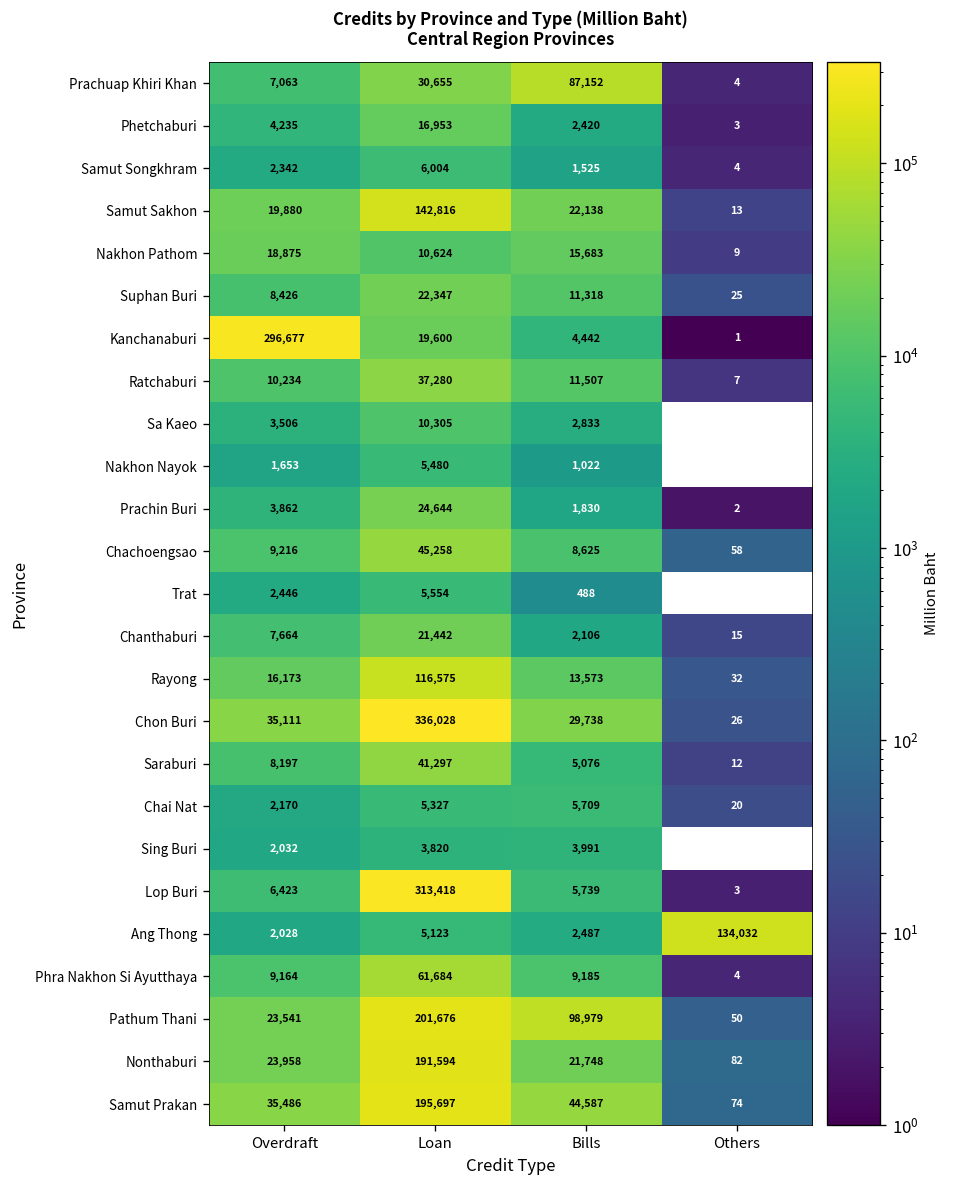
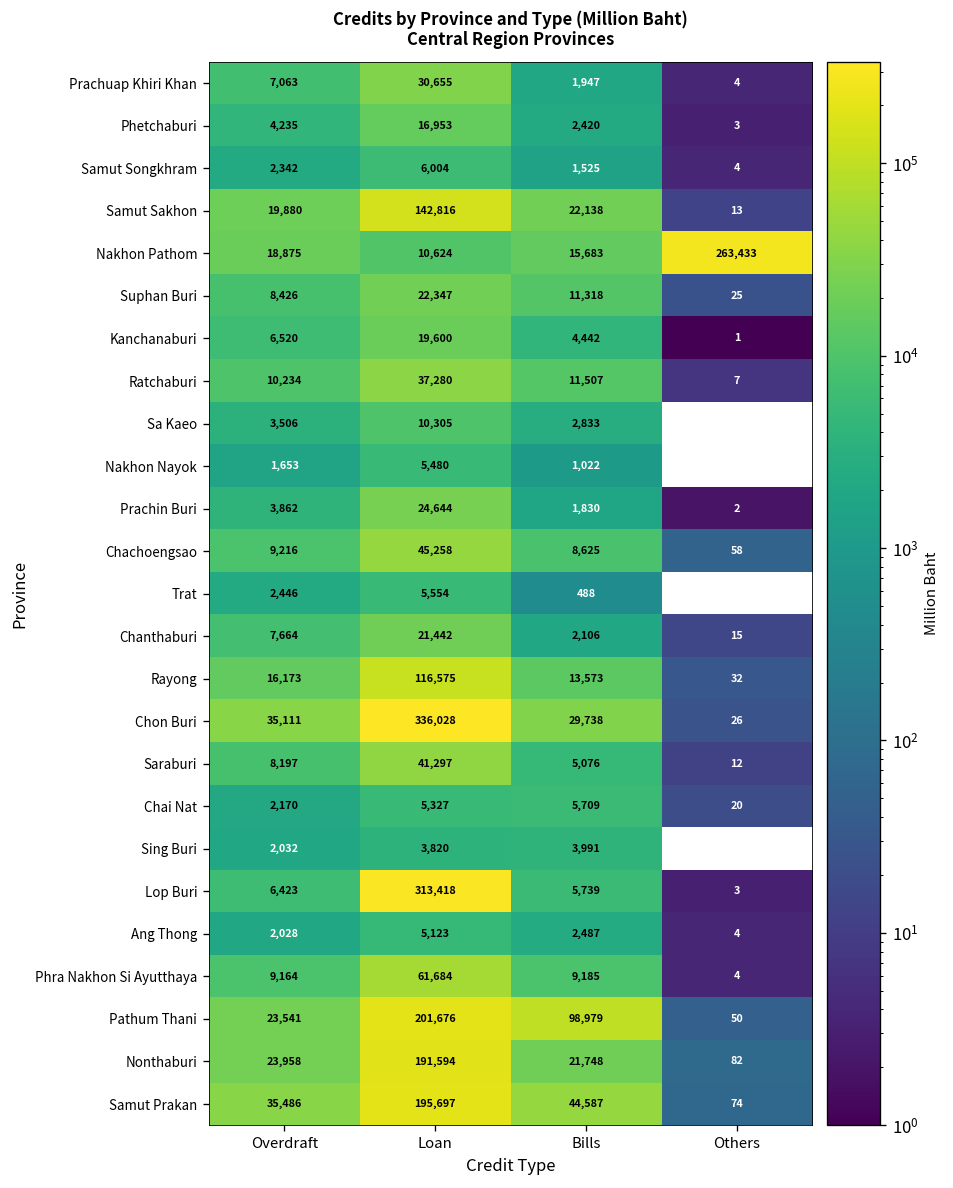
Prachuap Khiri Khan, Bills: 87,152 -> 1,947
Nakhon Pathom, Others: 9 -> 263,433
Kanchanaburi, Overdraft: 296,677 -> 6,520
Ang Thong, Others: 134,032 -> 4
